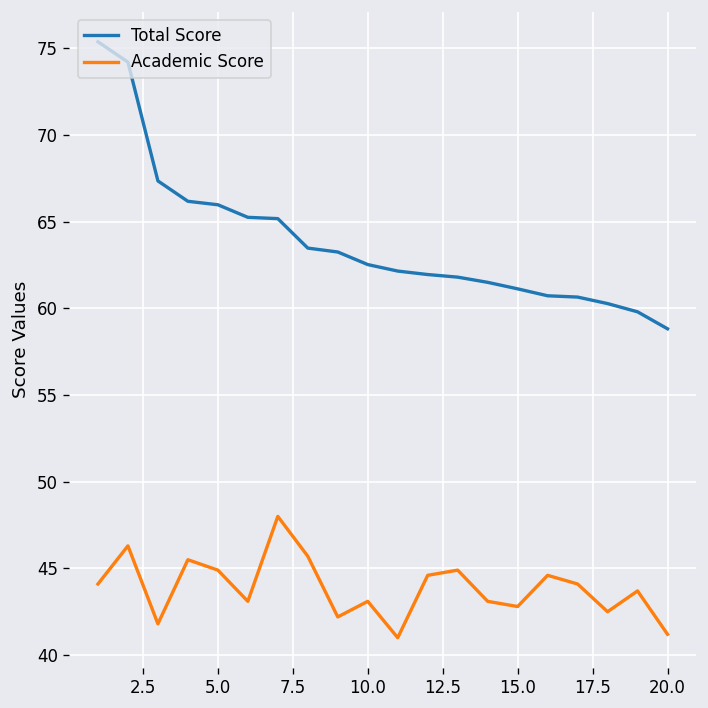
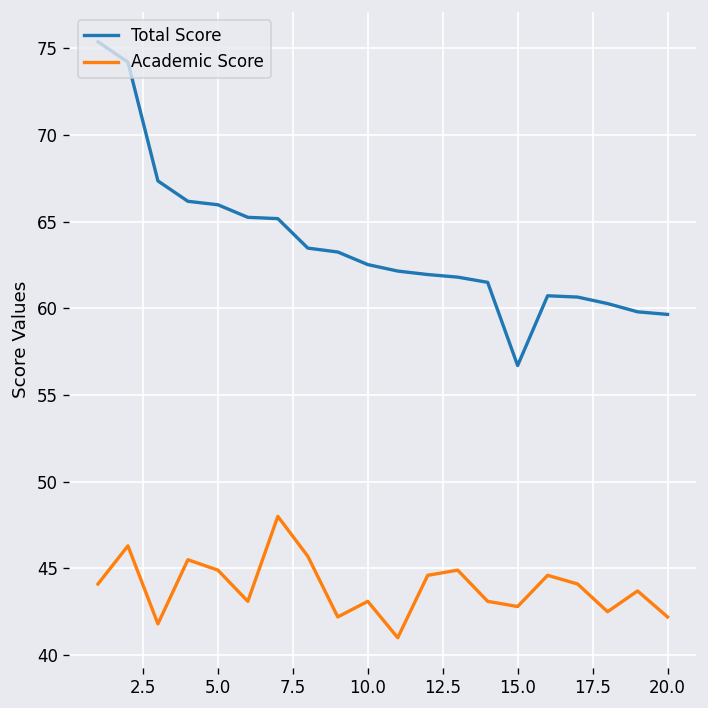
Total Score, 15.0: 61.1 -> 56.7
Total Score, 20.0: 58.8 -> 59.7
Academic Score, 20.0: 41.2 -> 42.2
